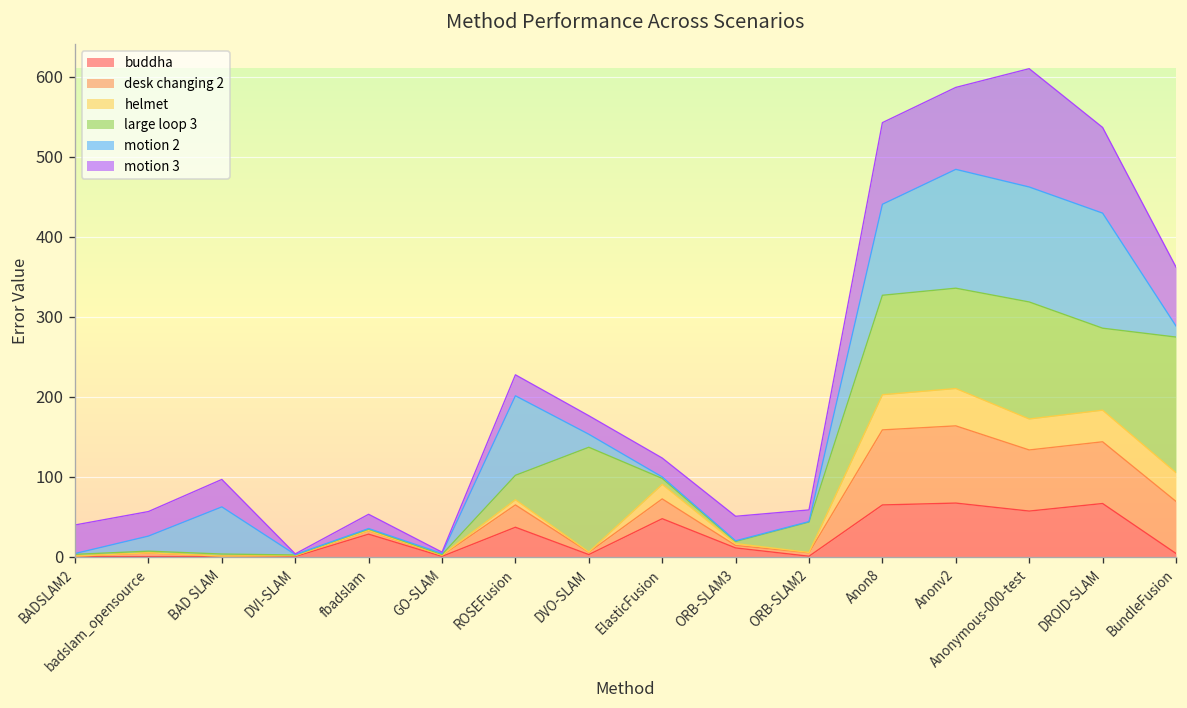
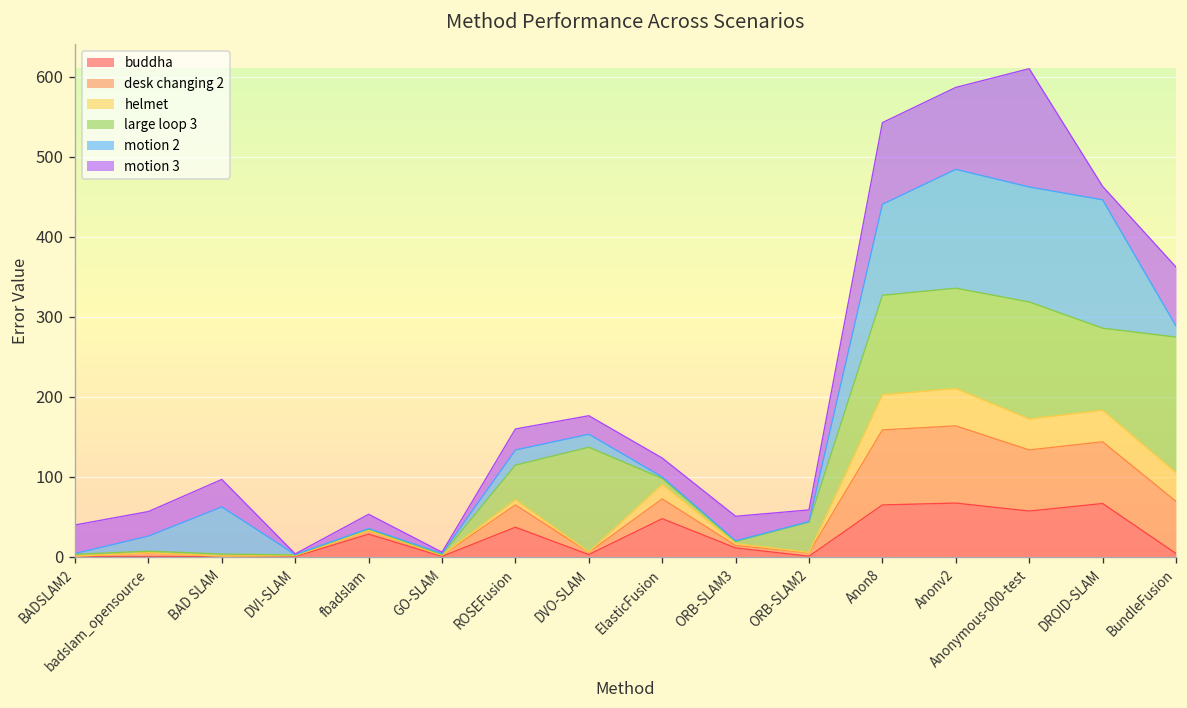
large loop 3, ROSEFusion: 30 -> 40
motion 2, ROSEFusion: 100 -> 20
motion 2, DROID-SLAM: 140 -> 160
motion 3, DROID-SLAM: 110 -> 20
